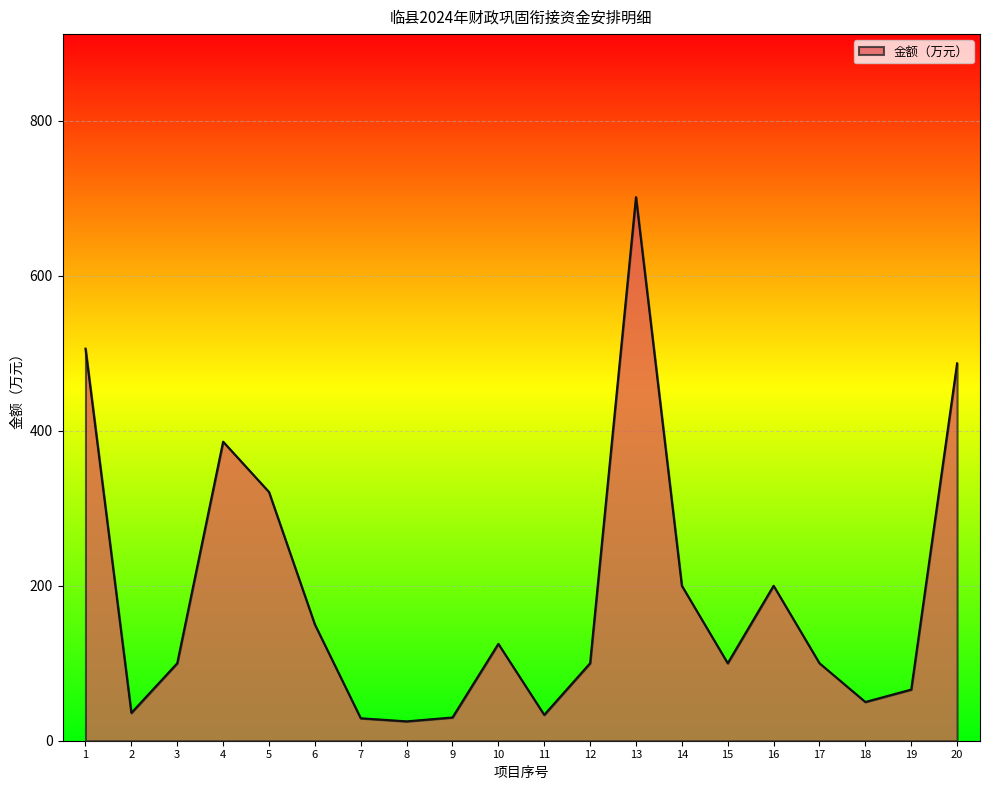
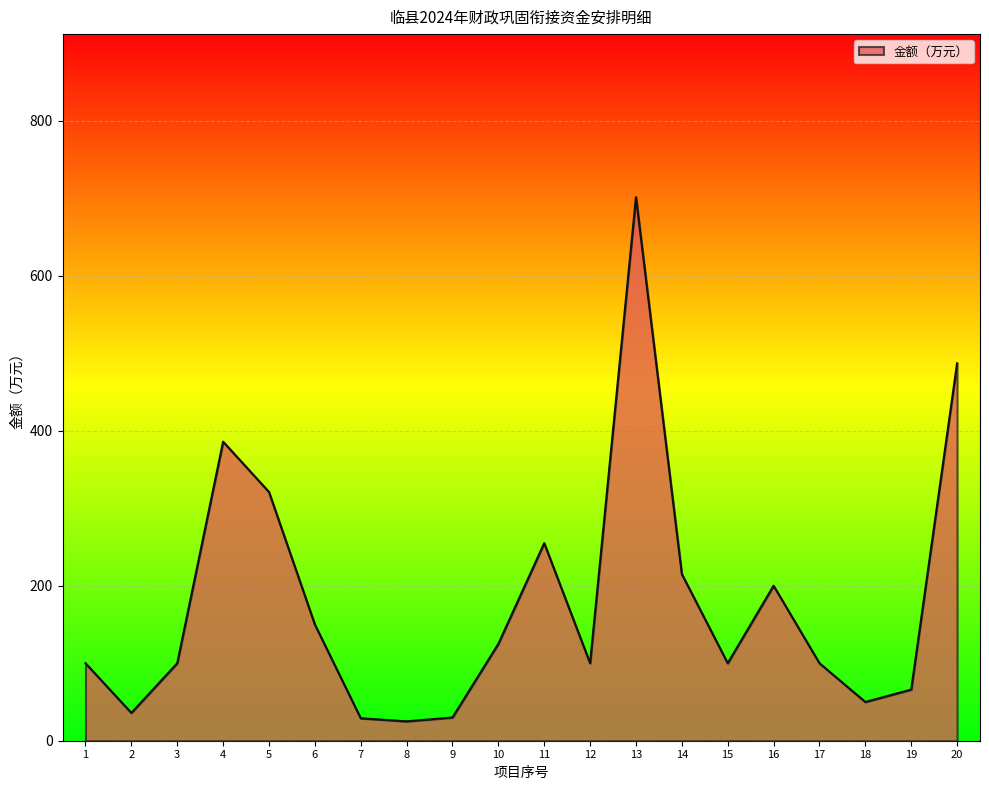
1: 510 -> 100
11: 30 -> 250
14: 200 -> 220
